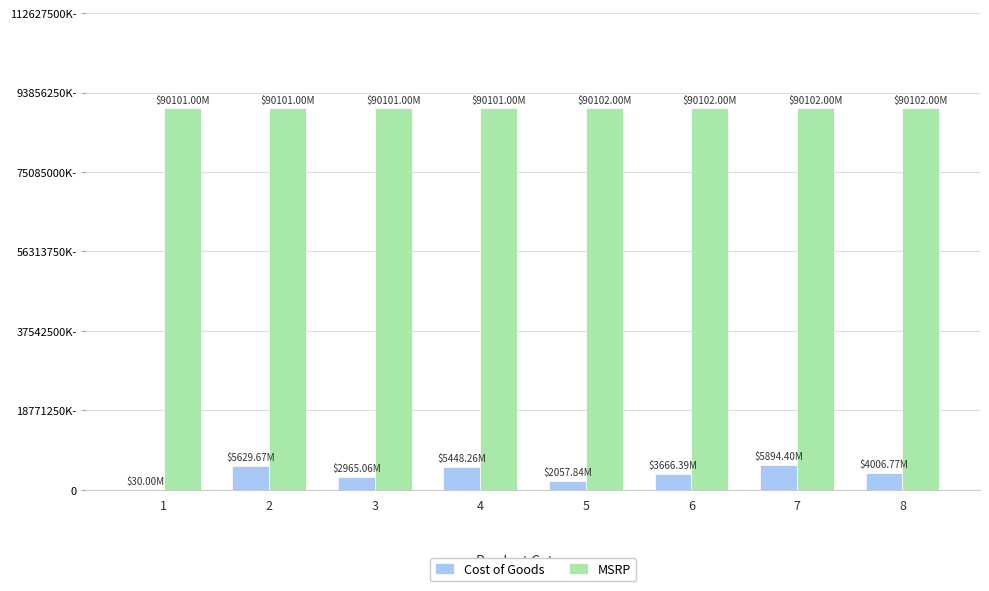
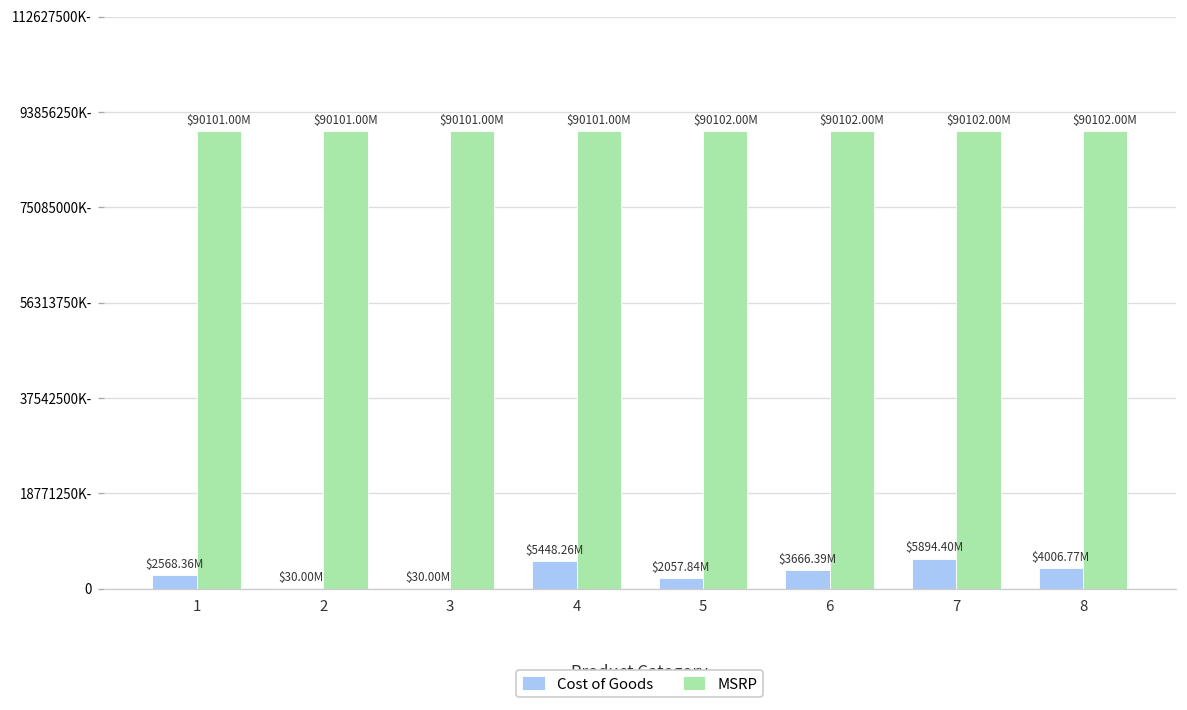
Cost of Goods, 1: $30.00M -> $2568.36M
Cost of Goods, 2: $5629.67M -> $30.00M
Cost of Goods, 3: $2965.06M -> $30.00M
